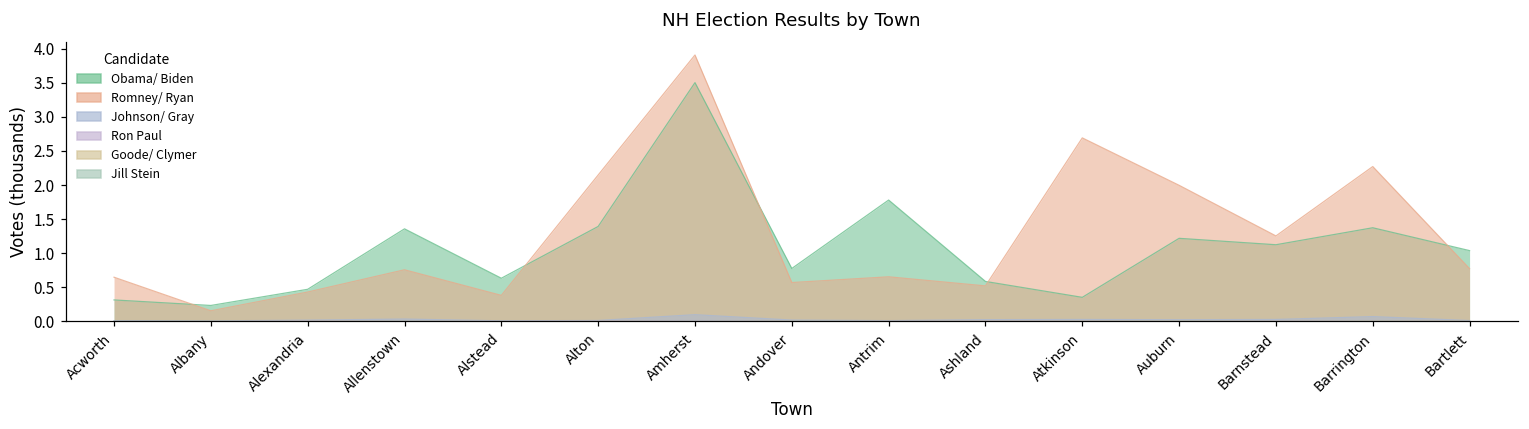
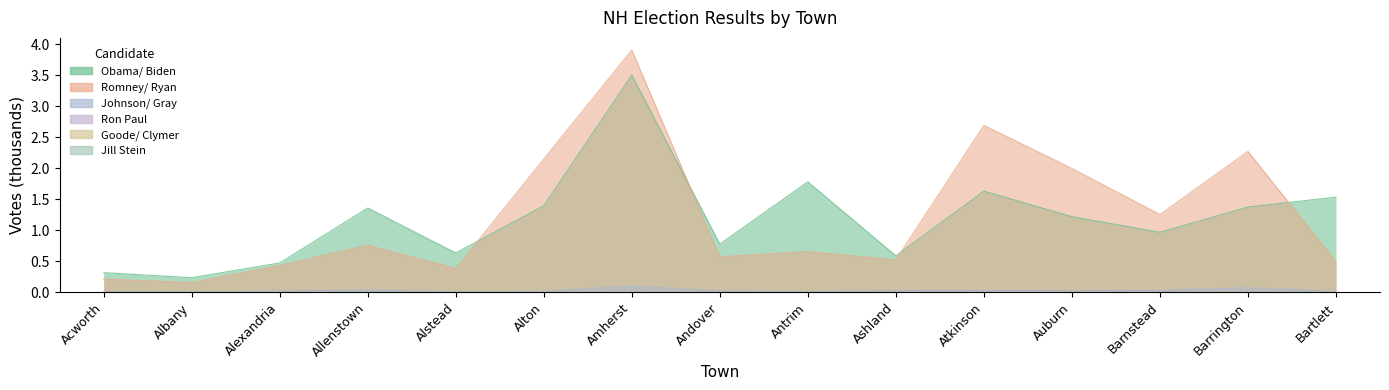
Romney/ Ryan, Acworth: 0.6 -> 0.2
Obama/ Biden, Atkinson: 0.4 -> 1.6
Obama/ Biden, Barnstead: 1.1 -> 1.0
Obama/ Biden, Bartlett: 1.0 -> 1.5
Romney/ Ryan, Bartlett: 0.8 -> 0.5
